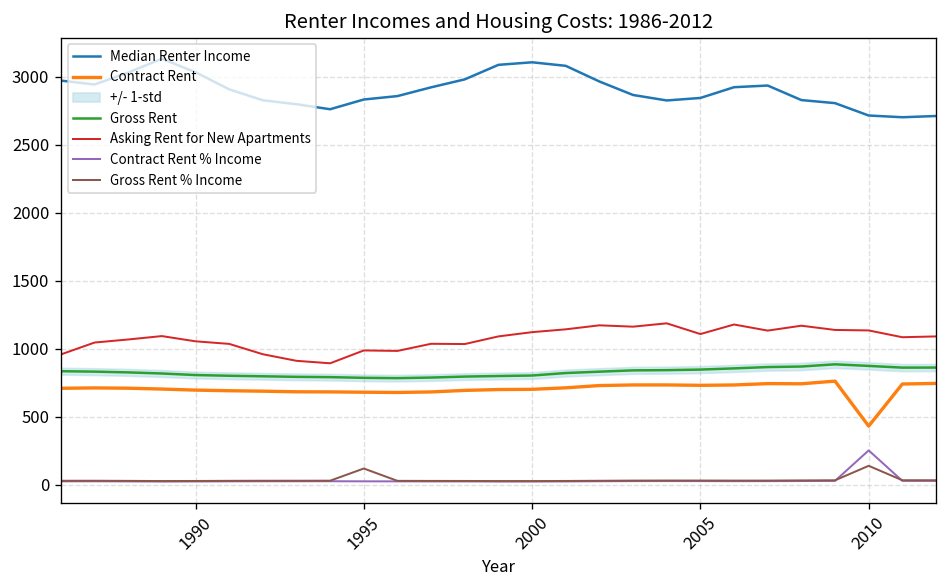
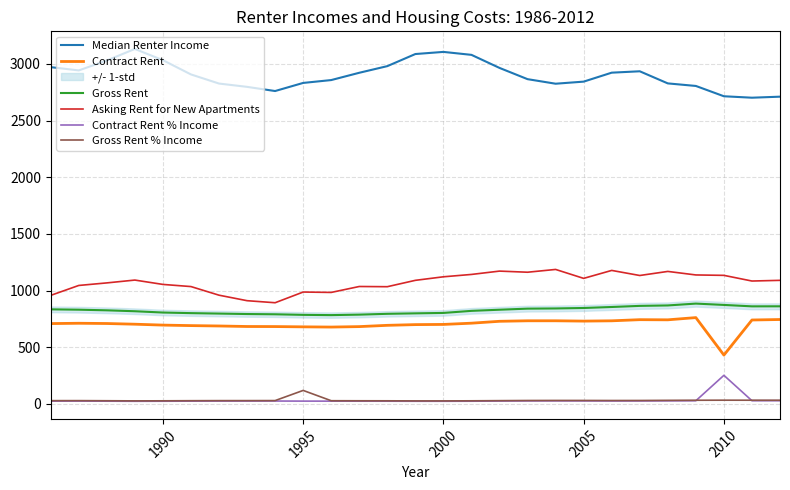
Gross Rent % Income, 2010: 140 -> 30
